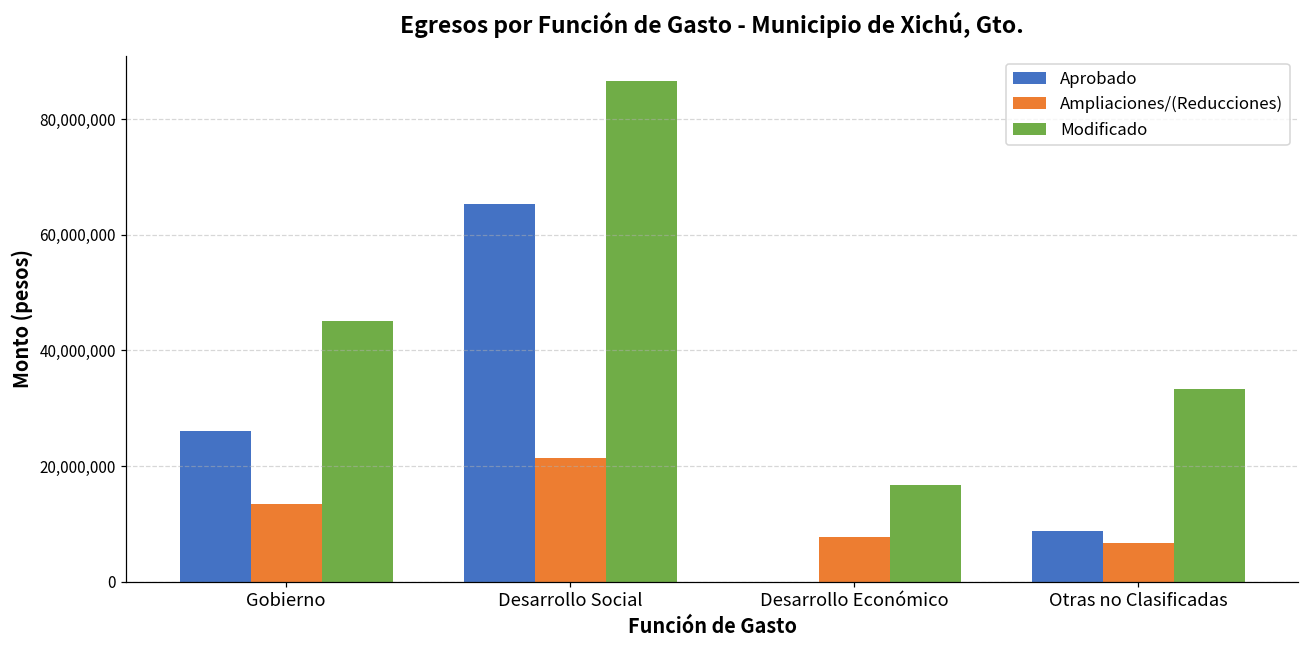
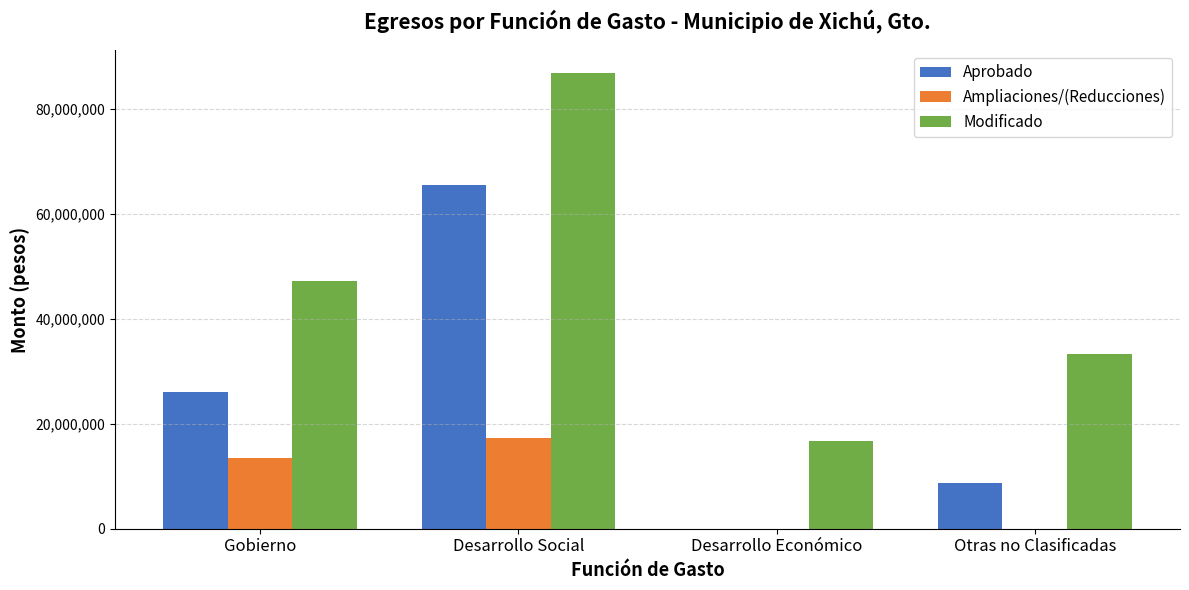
Modificado, Gobierno: 45,000,000 -> 47,000,000
Ampliaciones/(Reducciones), Desarrollo Social: 21,000,000 -> 17,000,000
Ampliaciones/(Reducciones), Desarrollo Económico: 8,000,000 -> 0
Ampliaciones/(Reducciones), Otras no Clasificadas: 7,000,000 -> 0
